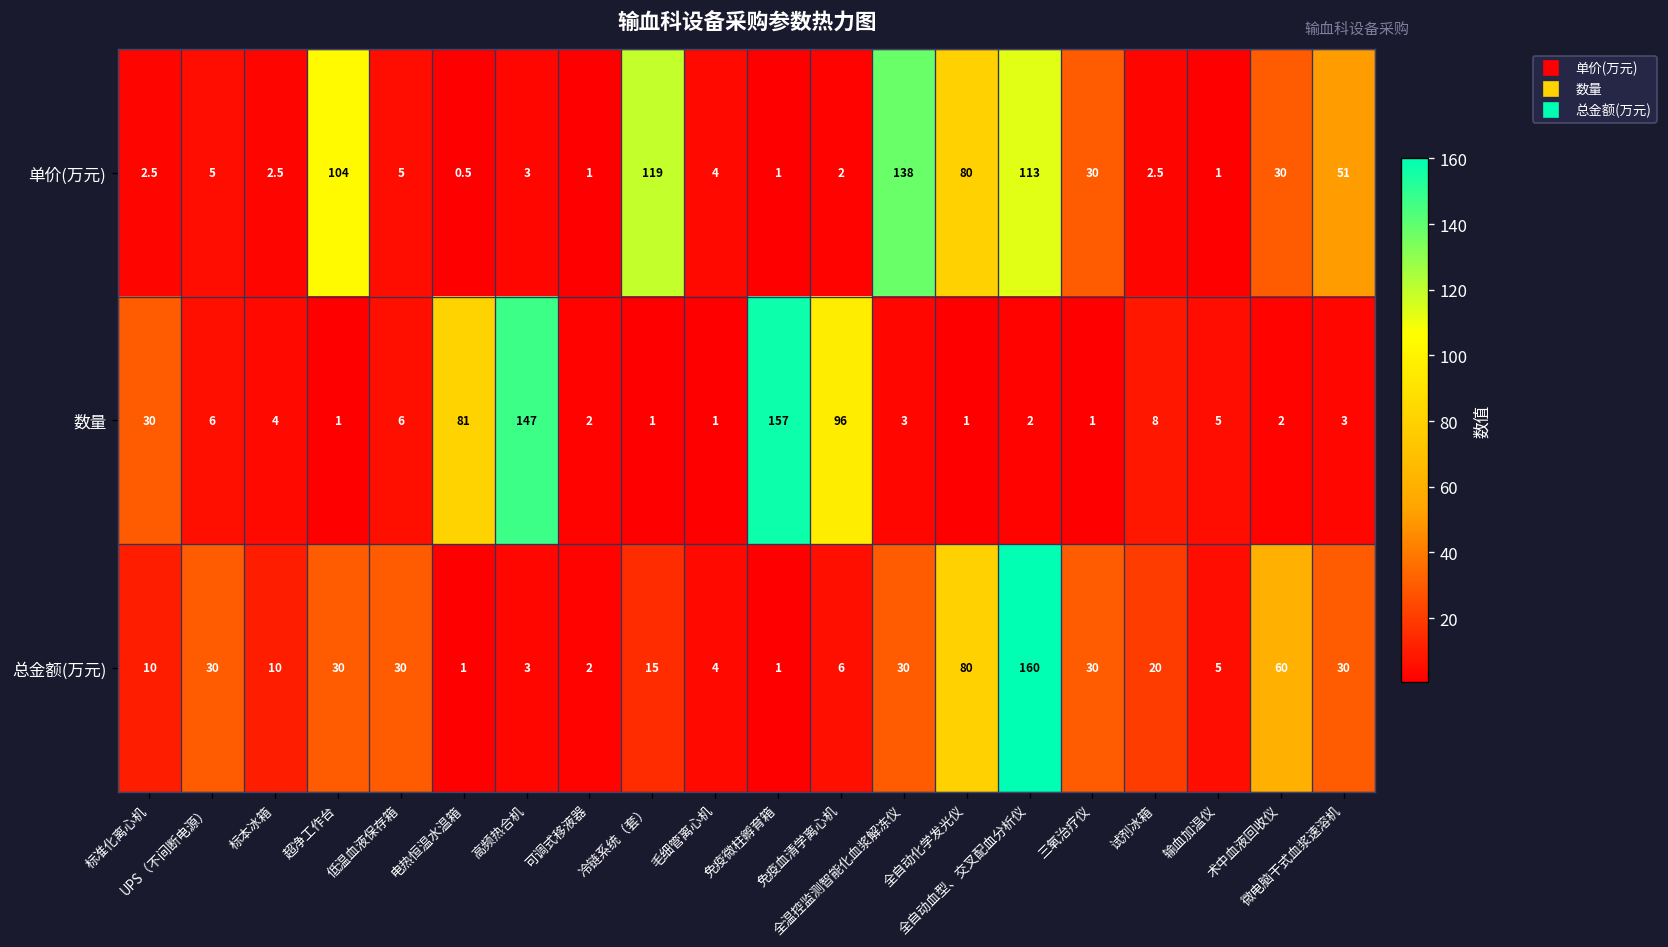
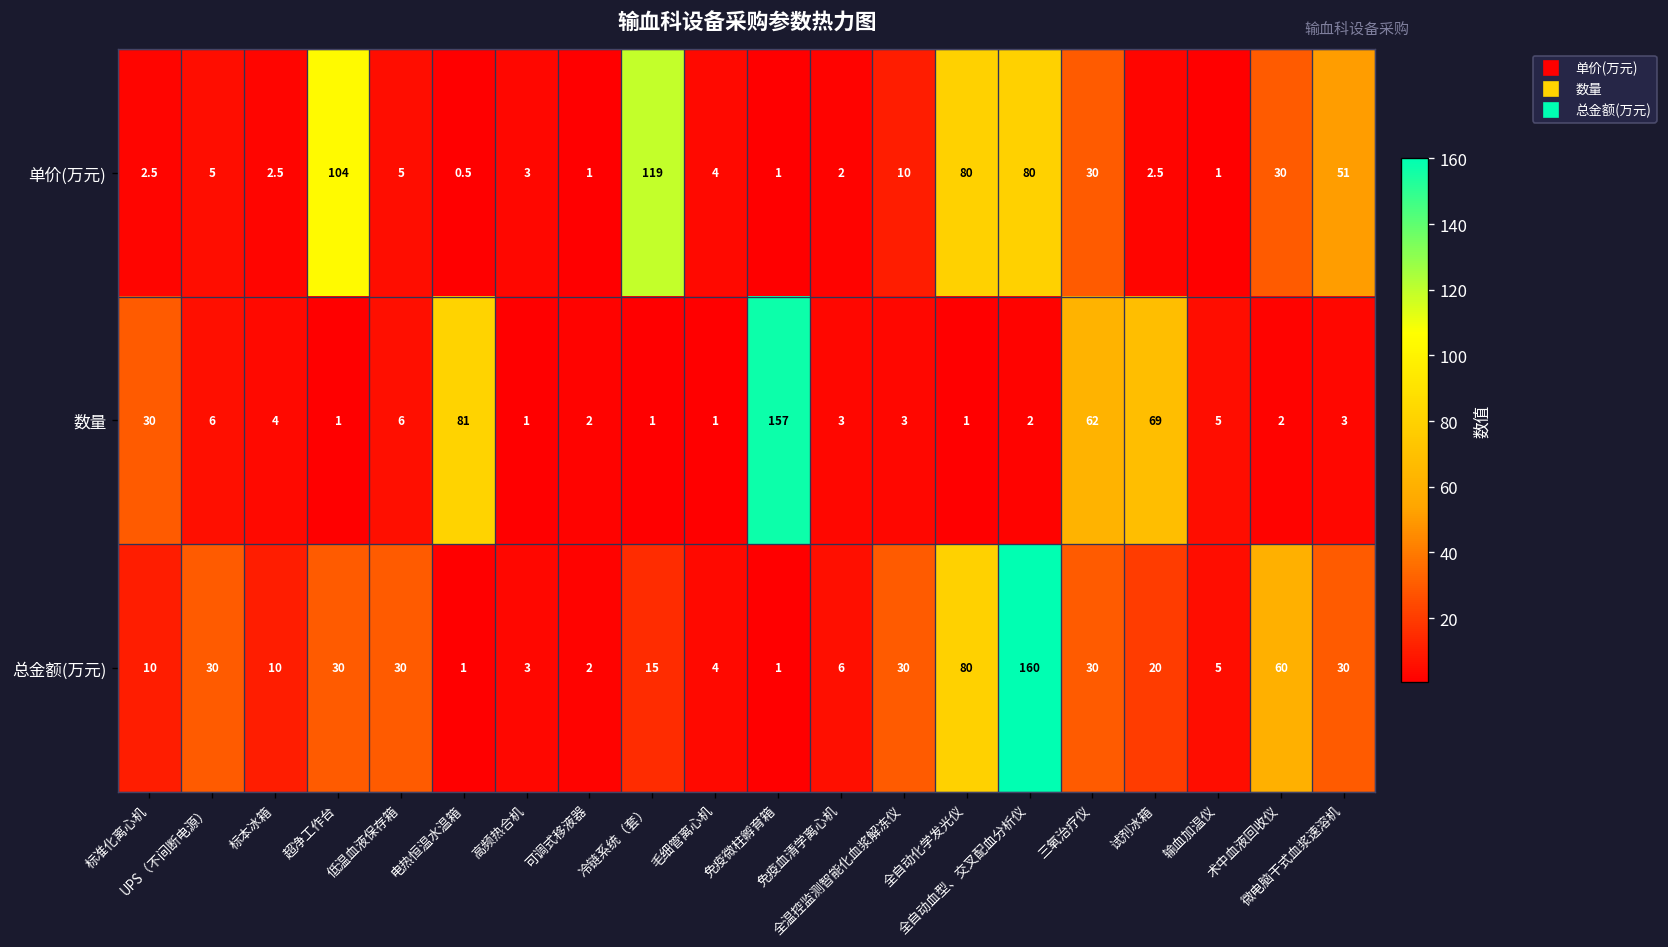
单价(万元), 全温控监测智能化血浆解冻仪: 138 -> 10
单价(万元), 全自动血型、交叉配血分析仪: 113 -> 80
数量, 高频热合机: 147 -> 1
数量, 免疫血清学离心机: 96 -> 3
数量, 三氧治疗仪: 1 -> 62
数量, 试剂冰箱: 8 -> 69
